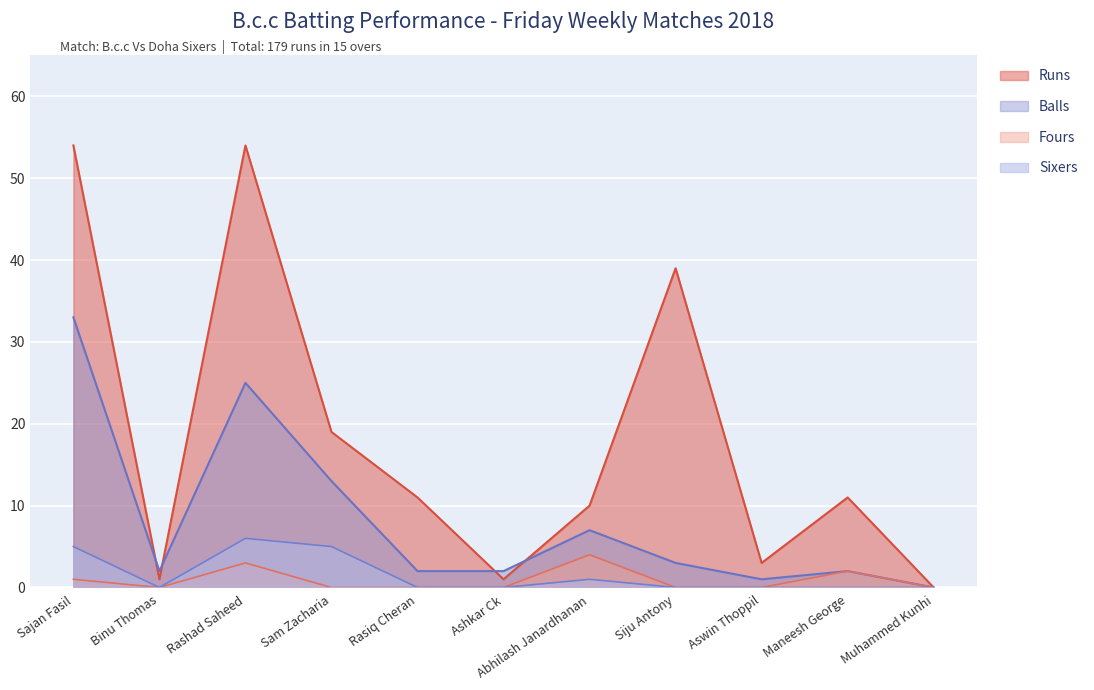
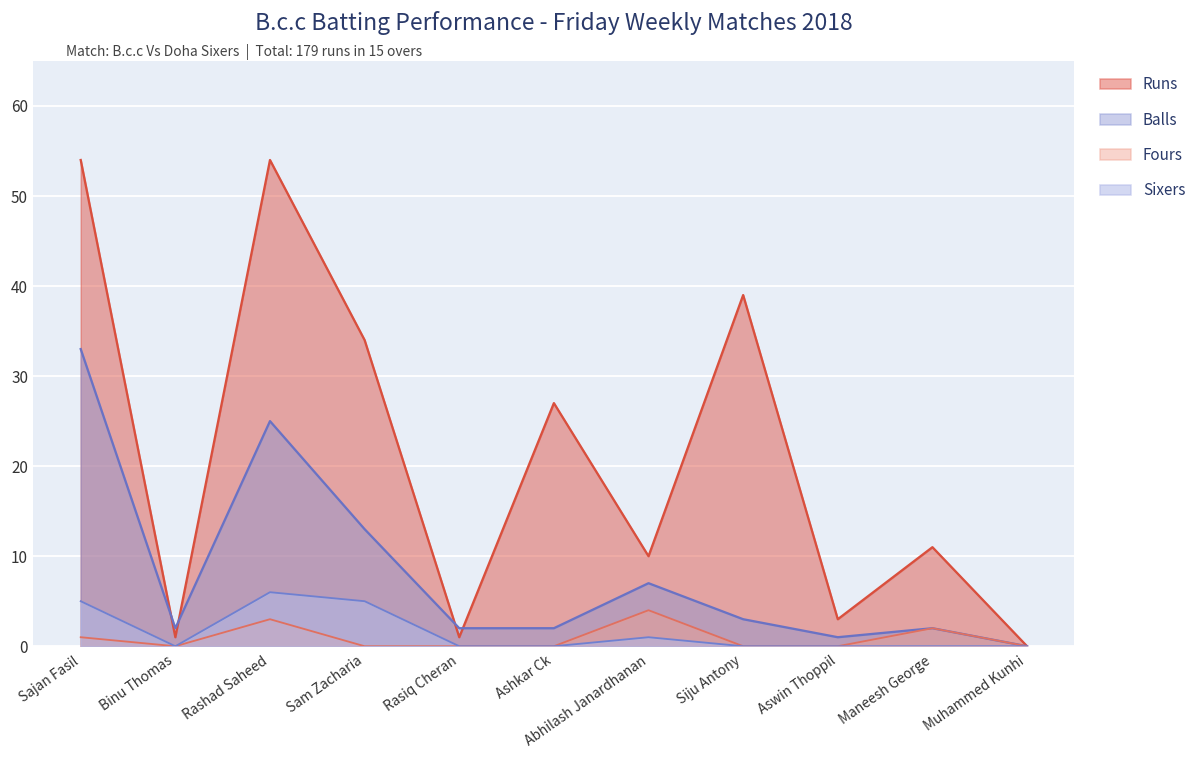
Runs, Sam Zacharia: 19 -> 34
Runs, Rasiq Cheran: 11 -> 1
Runs, Ashkar Ck: 1 -> 27
